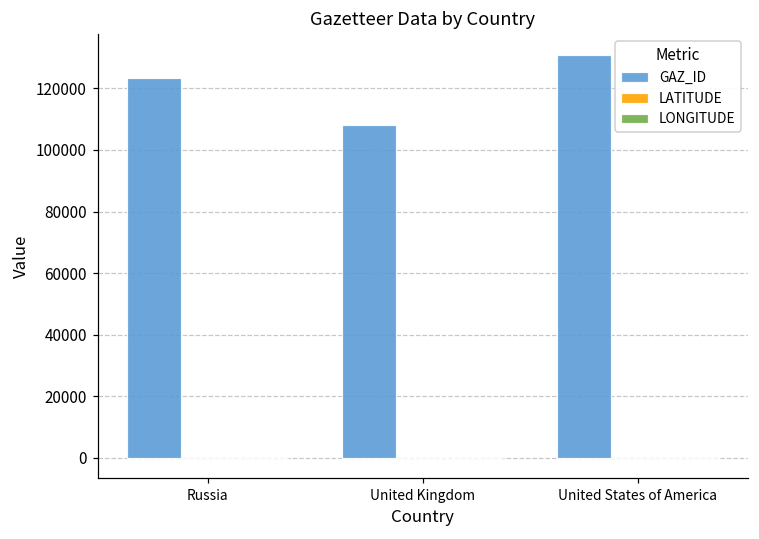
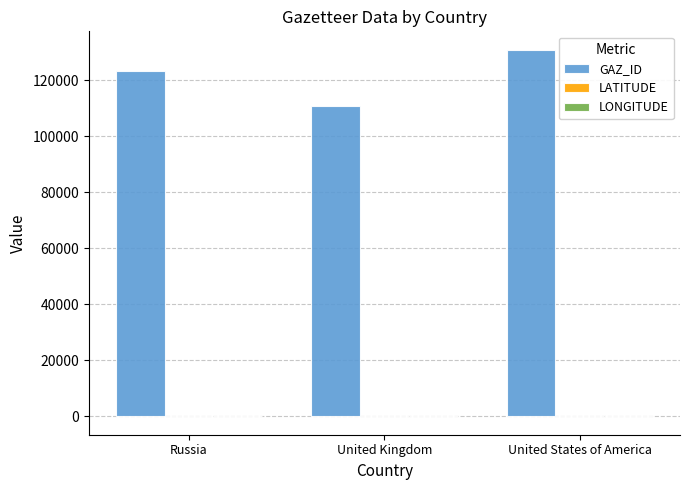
GAZ_ID, United Kingdom: 108000 -> 111000
